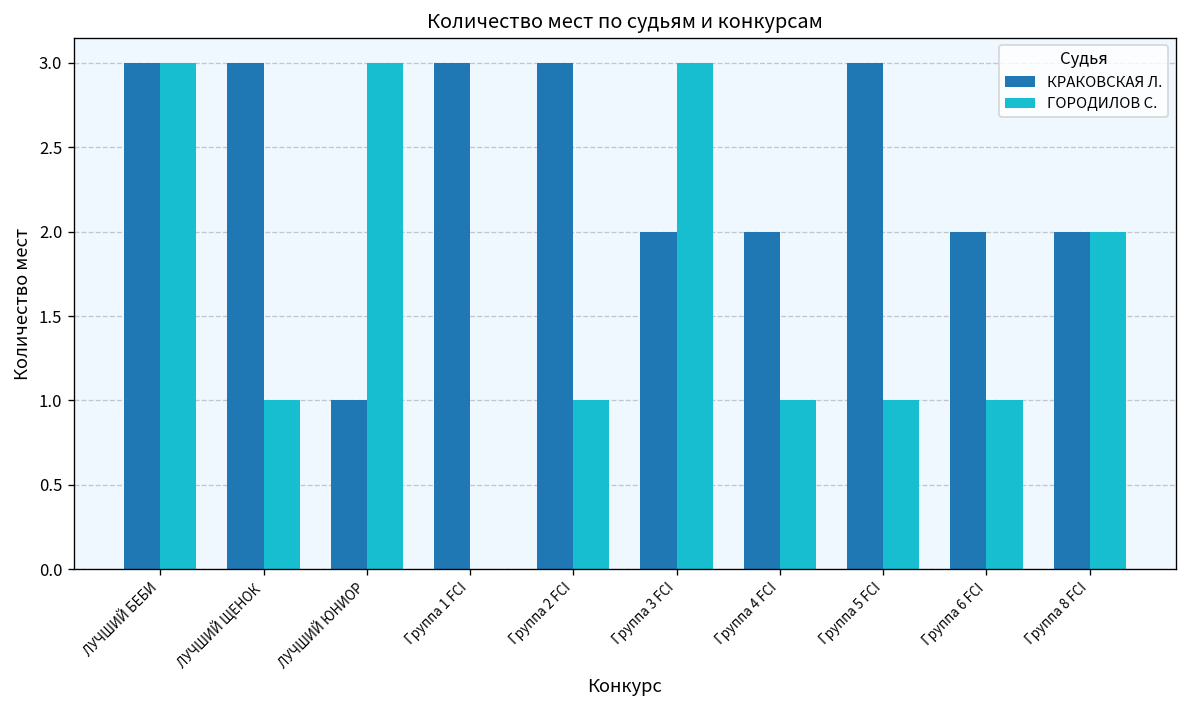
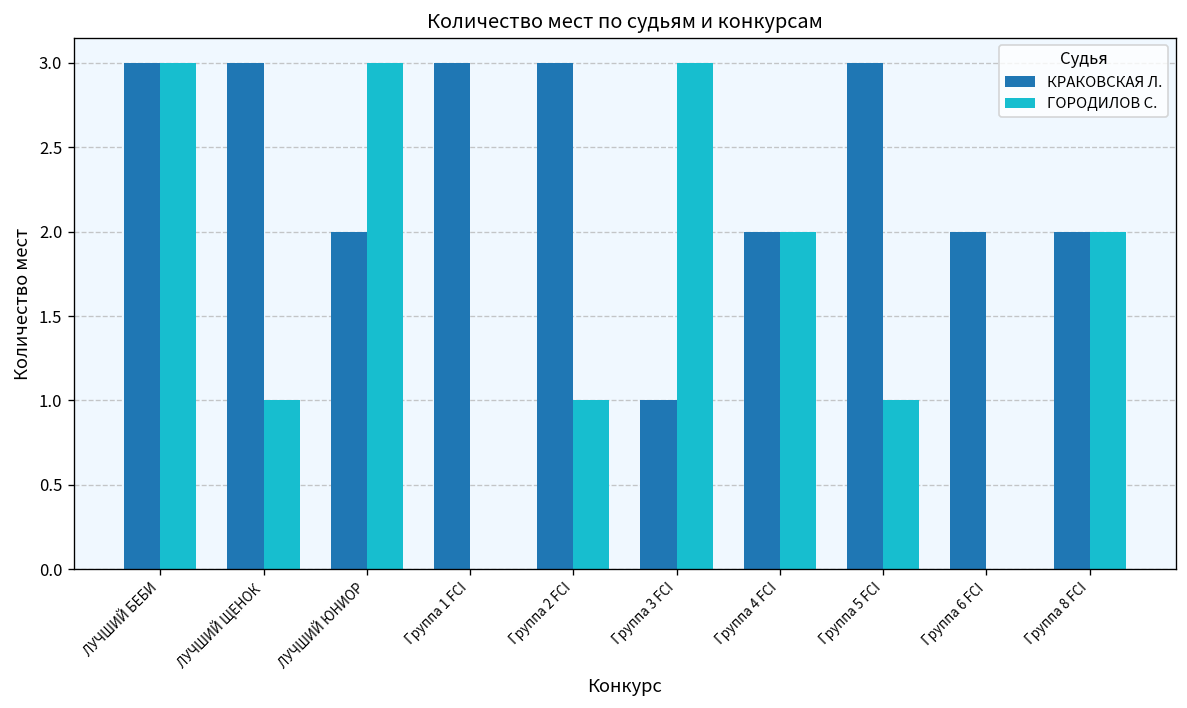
КРАКОВСКАЯ Л., ЛУЧШИЙ ЮНИОР: 1 -> 2
КРАКОВСКАЯ Л., Группа 3 FCI: 2 -> 1
ГОРОДИЛОВ С., Группа 4 FCI: 1 -> 2
ГОРОДИЛОВ С., Группа 6 FCI: 1 -> 0
